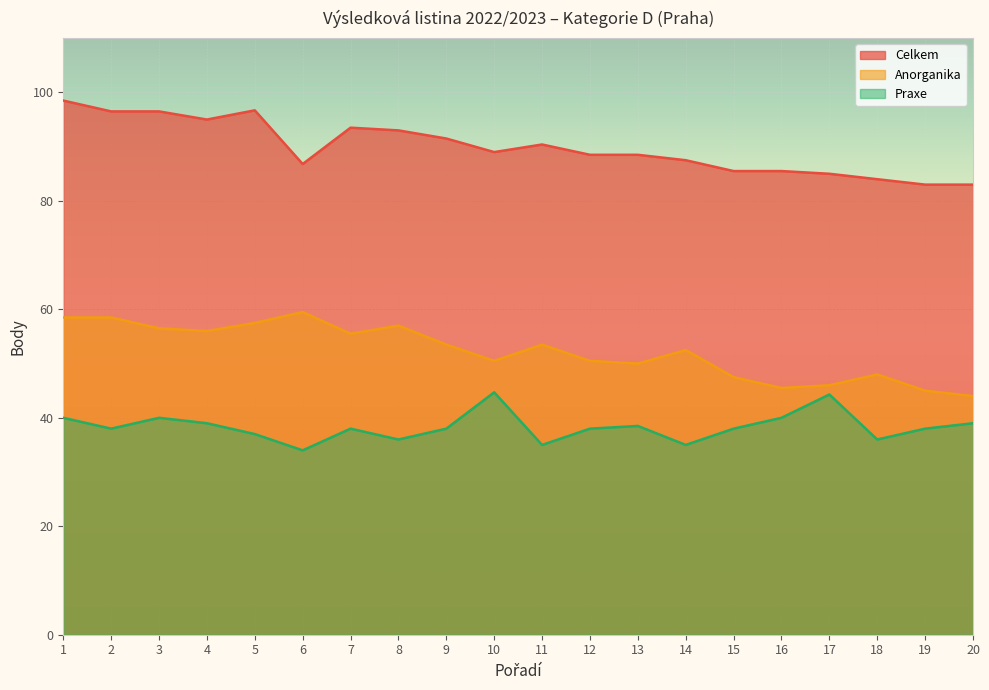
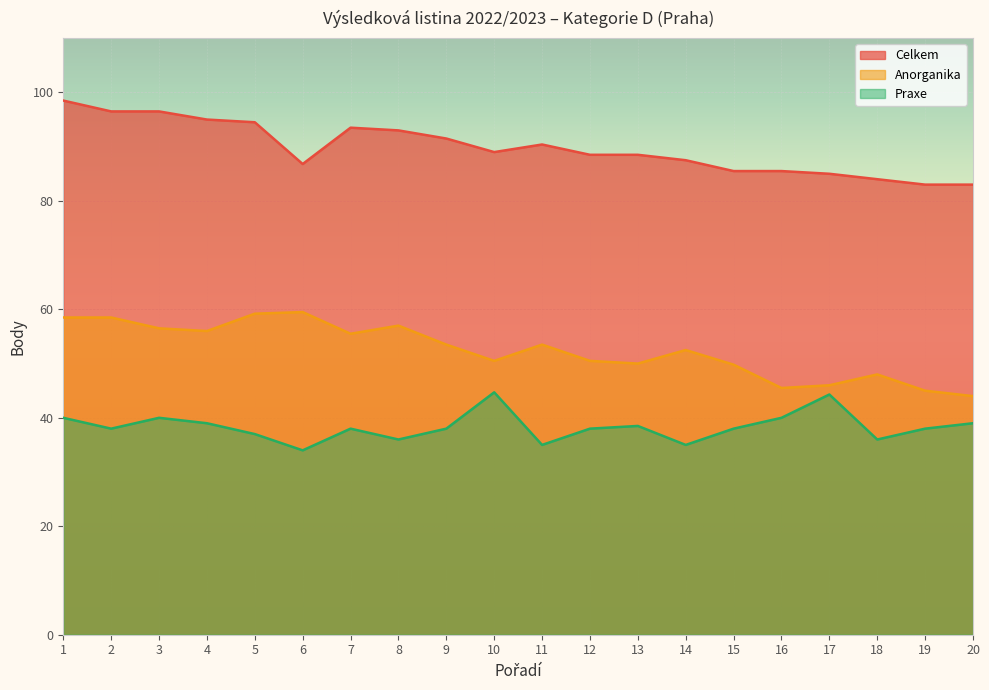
Celkem, 5: 97 -> 95
Anorganika, 5: 58 -> 59
Anorganika, 15: 48 -> 50
